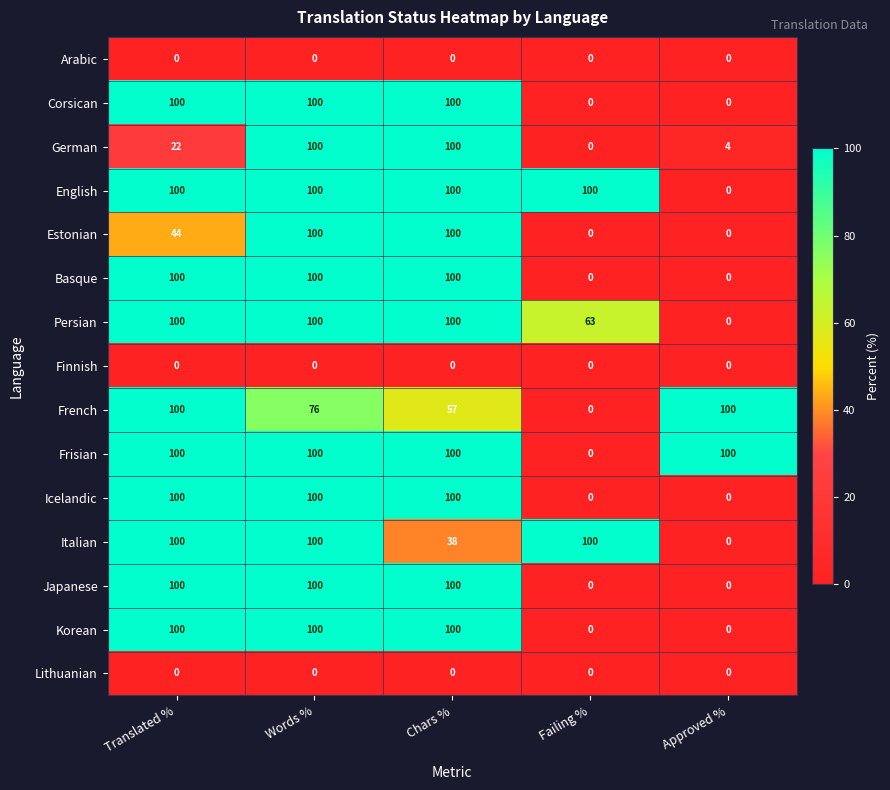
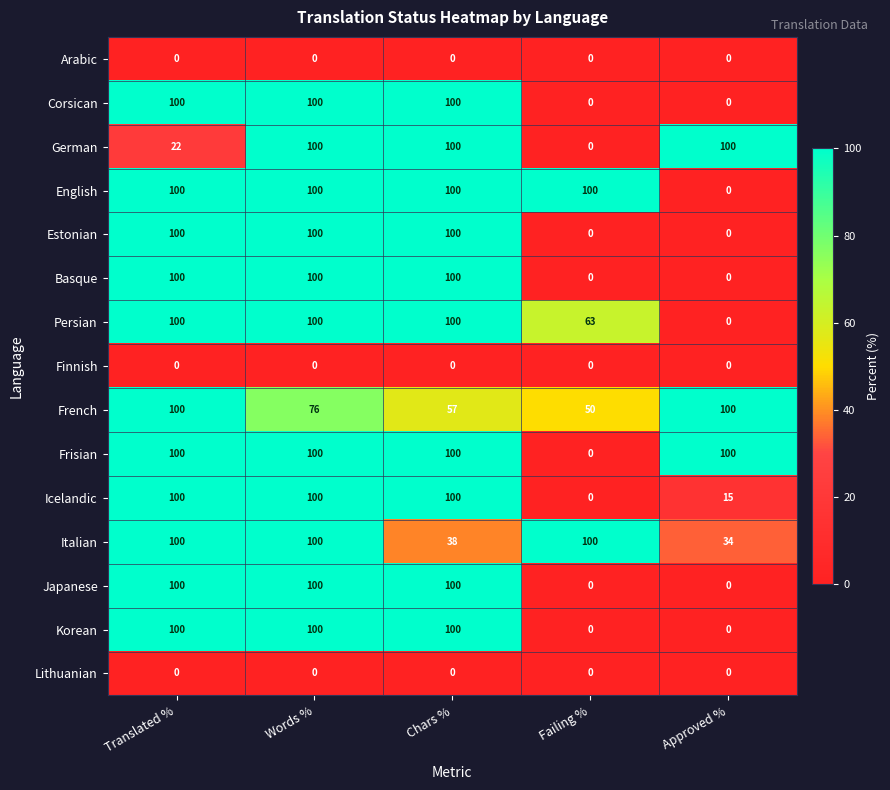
German, Approved %: 4 -> 100
Estonian, Translated %: 44 -> 100
French, Failing %: 0 -> 50
Icelandic, Approved %: 0 -> 15
Italian, Approved %: 0 -> 34
